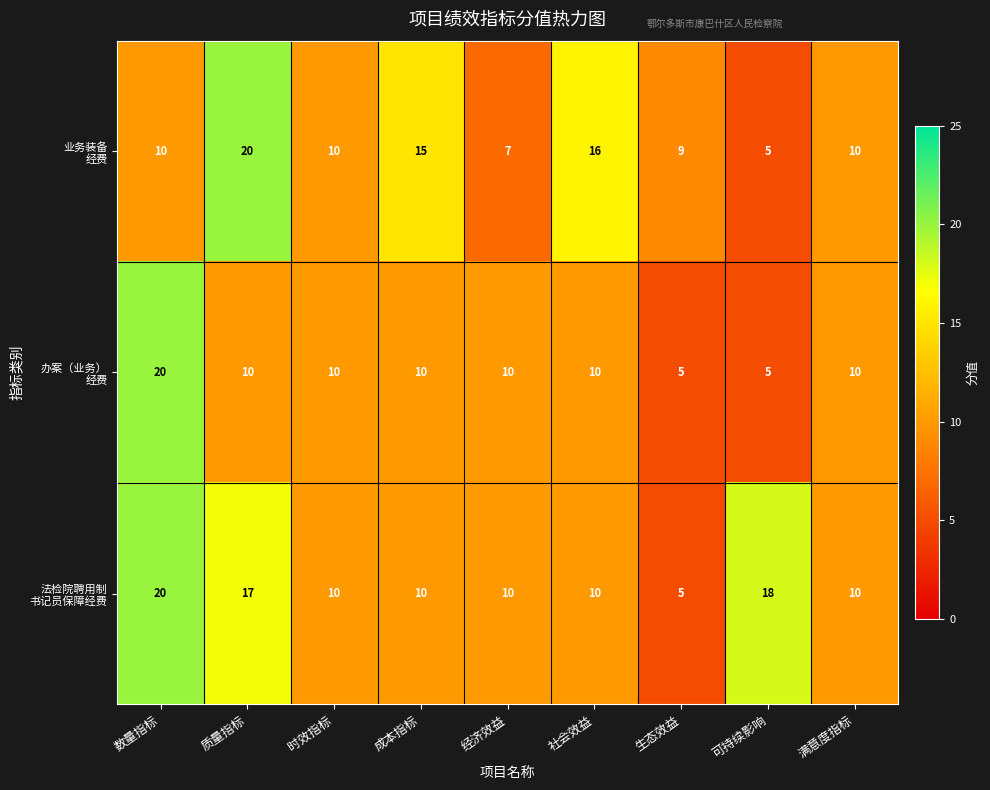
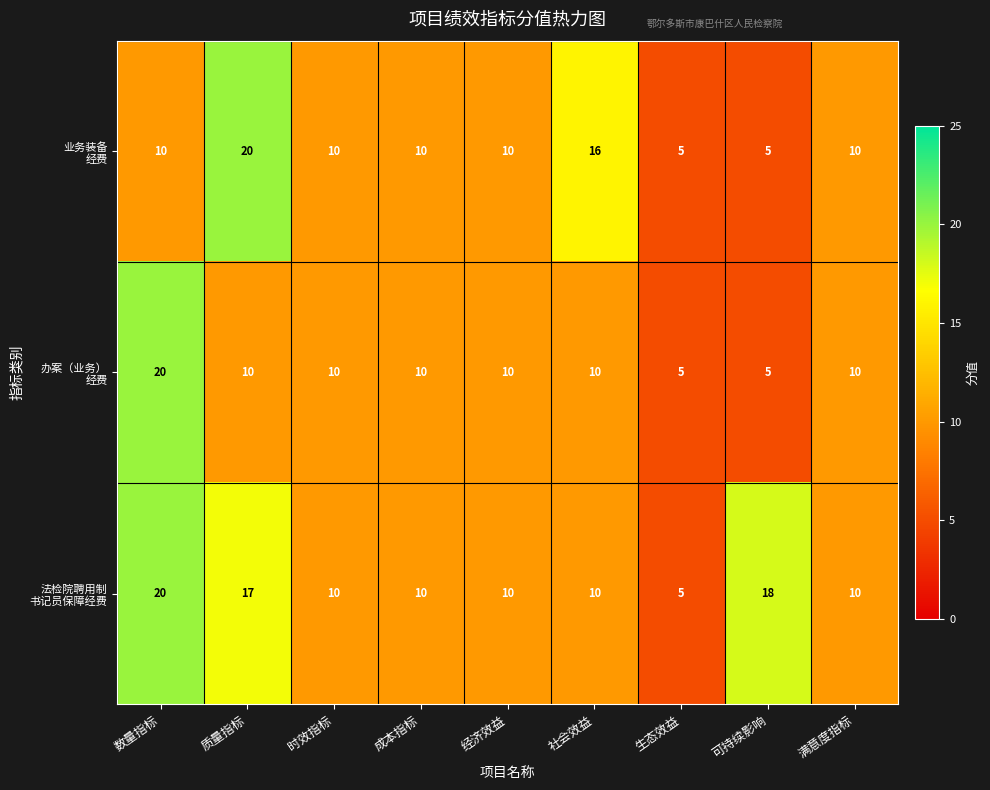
业务装备 经费, 成本指标: 15 -> 10
业务装备 经费, 经济效益: 7 -> 10
业务装备 经费, 生态效益: 9 -> 5
